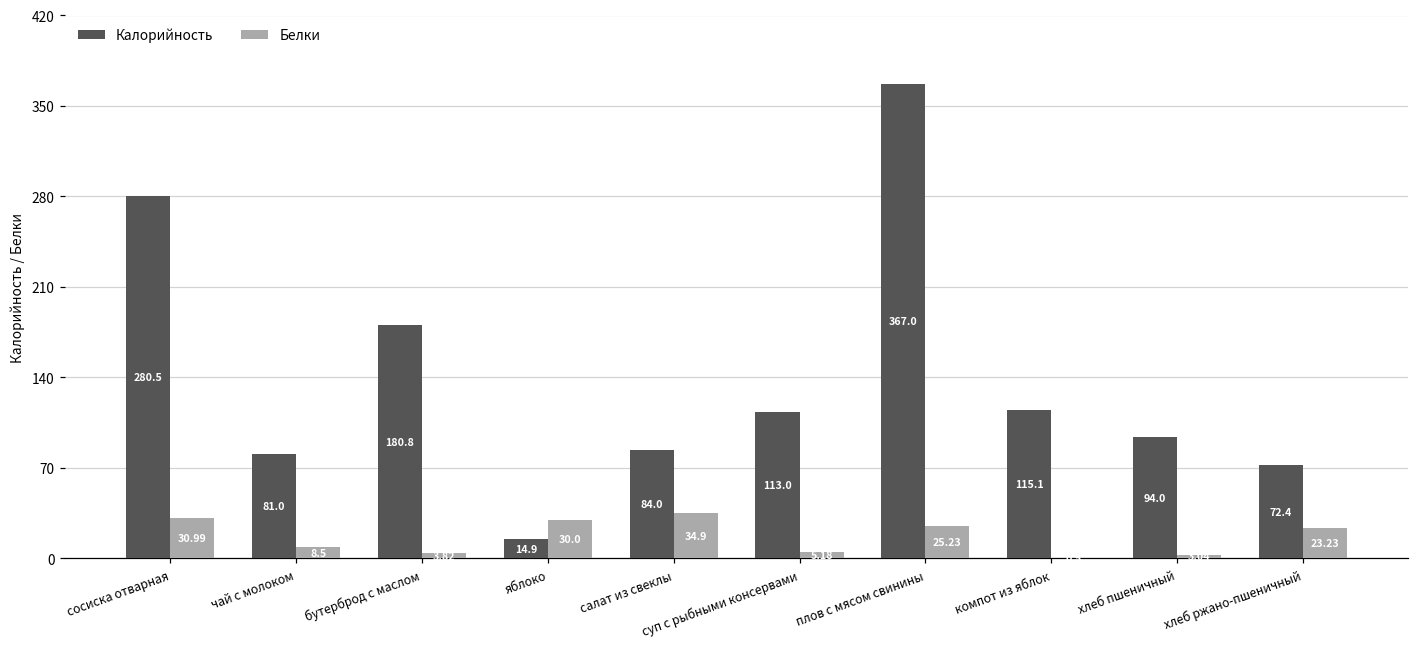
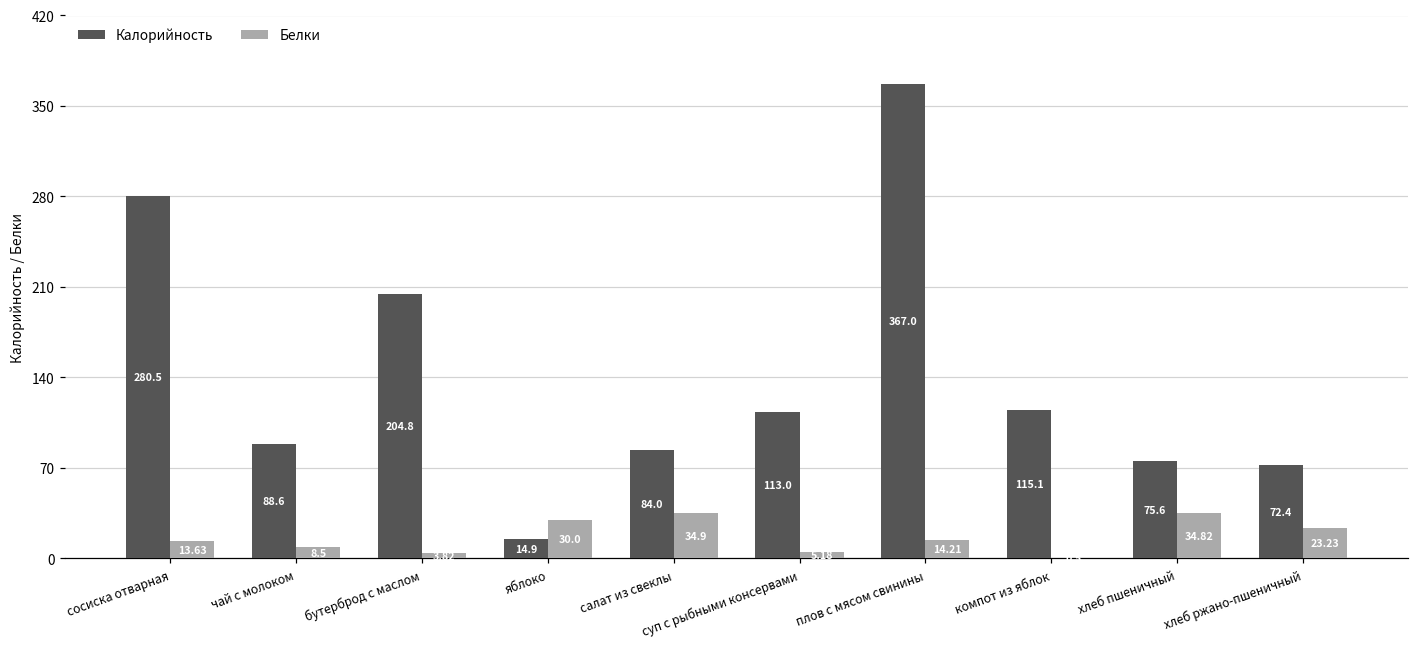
Белки, сосиска отварная: 30.99 -> 13.63
Калорийность, чай с молоком: 81.0 -> 88.6
Калорийность, бутерброд с маслом: 180.8 -> 204.8
Белки, плов с мясом свинины: 25.23 -> 14.21
Калорийность, хлеб пшеничный: 94.0 -> 75.6
Белки, хлеб пшеничный: 3 -> 35
